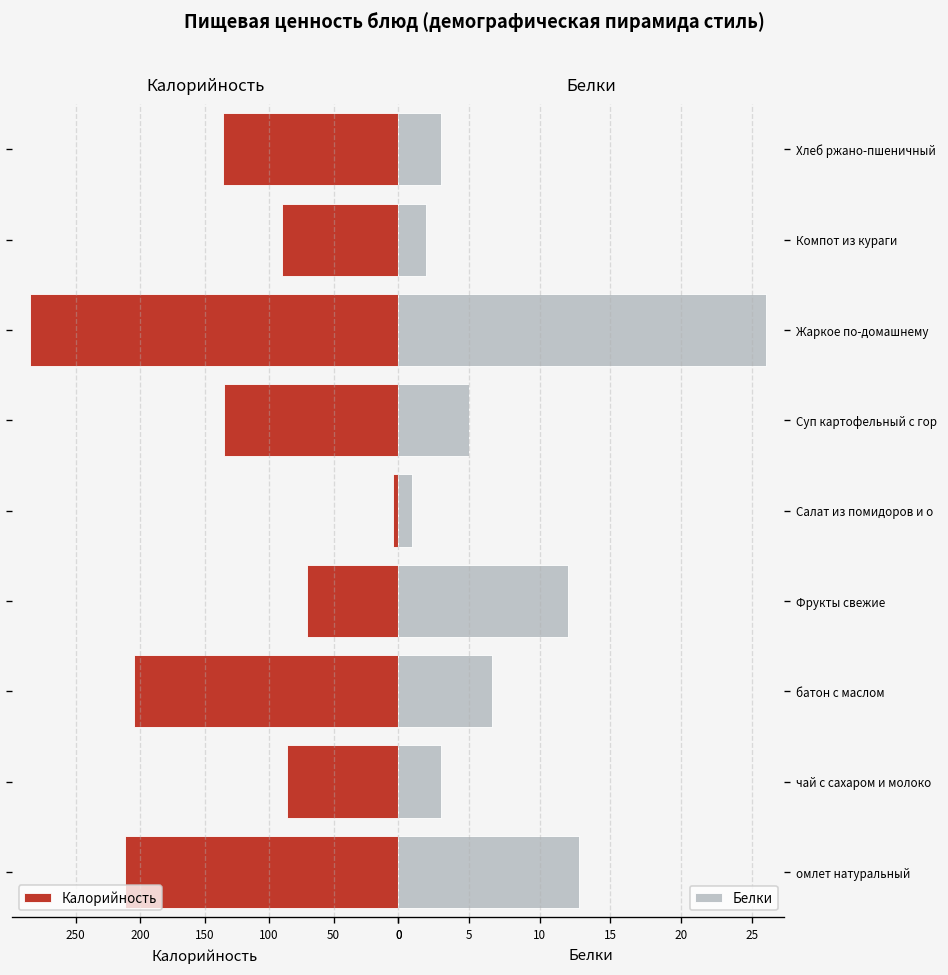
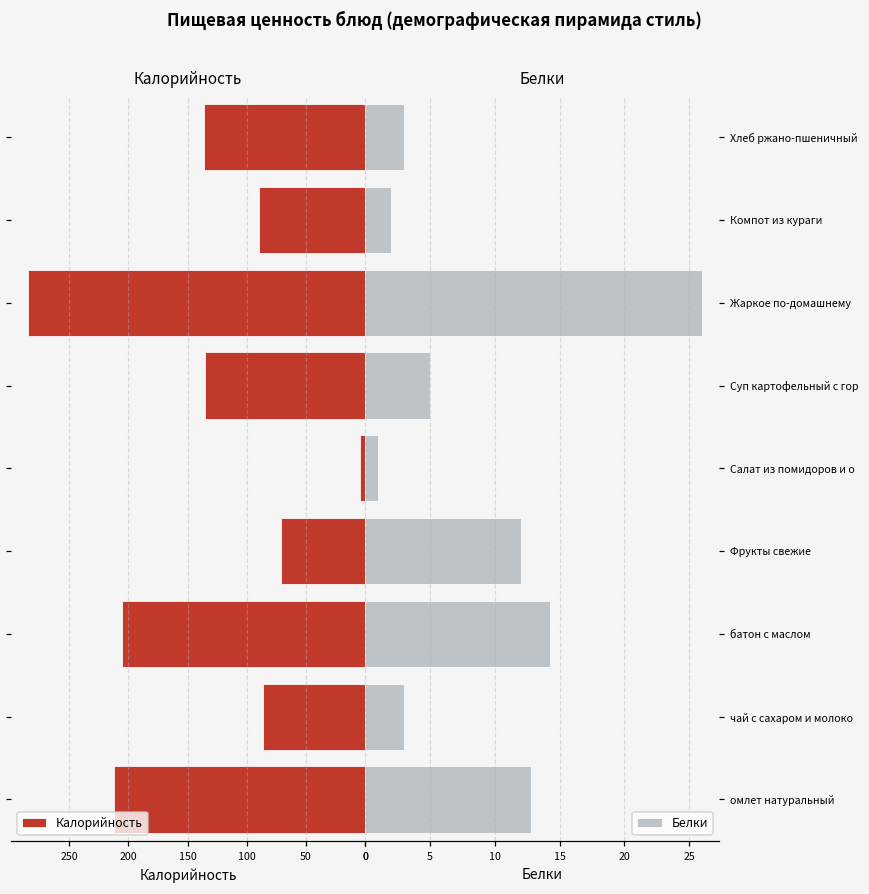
Белки, батон с маслом: 6.6 -> 14.3
